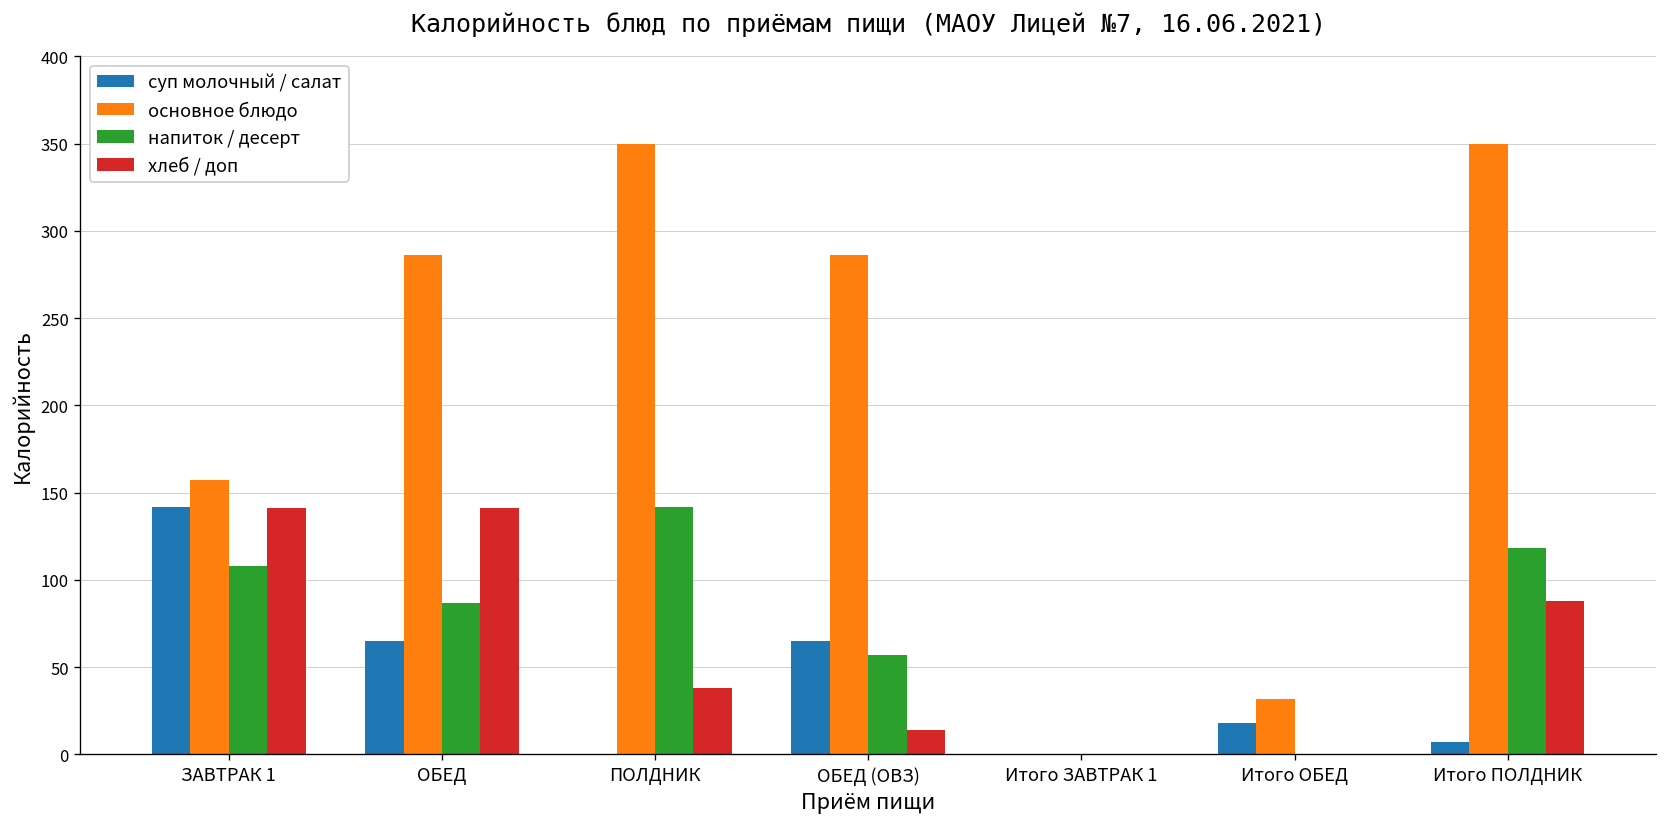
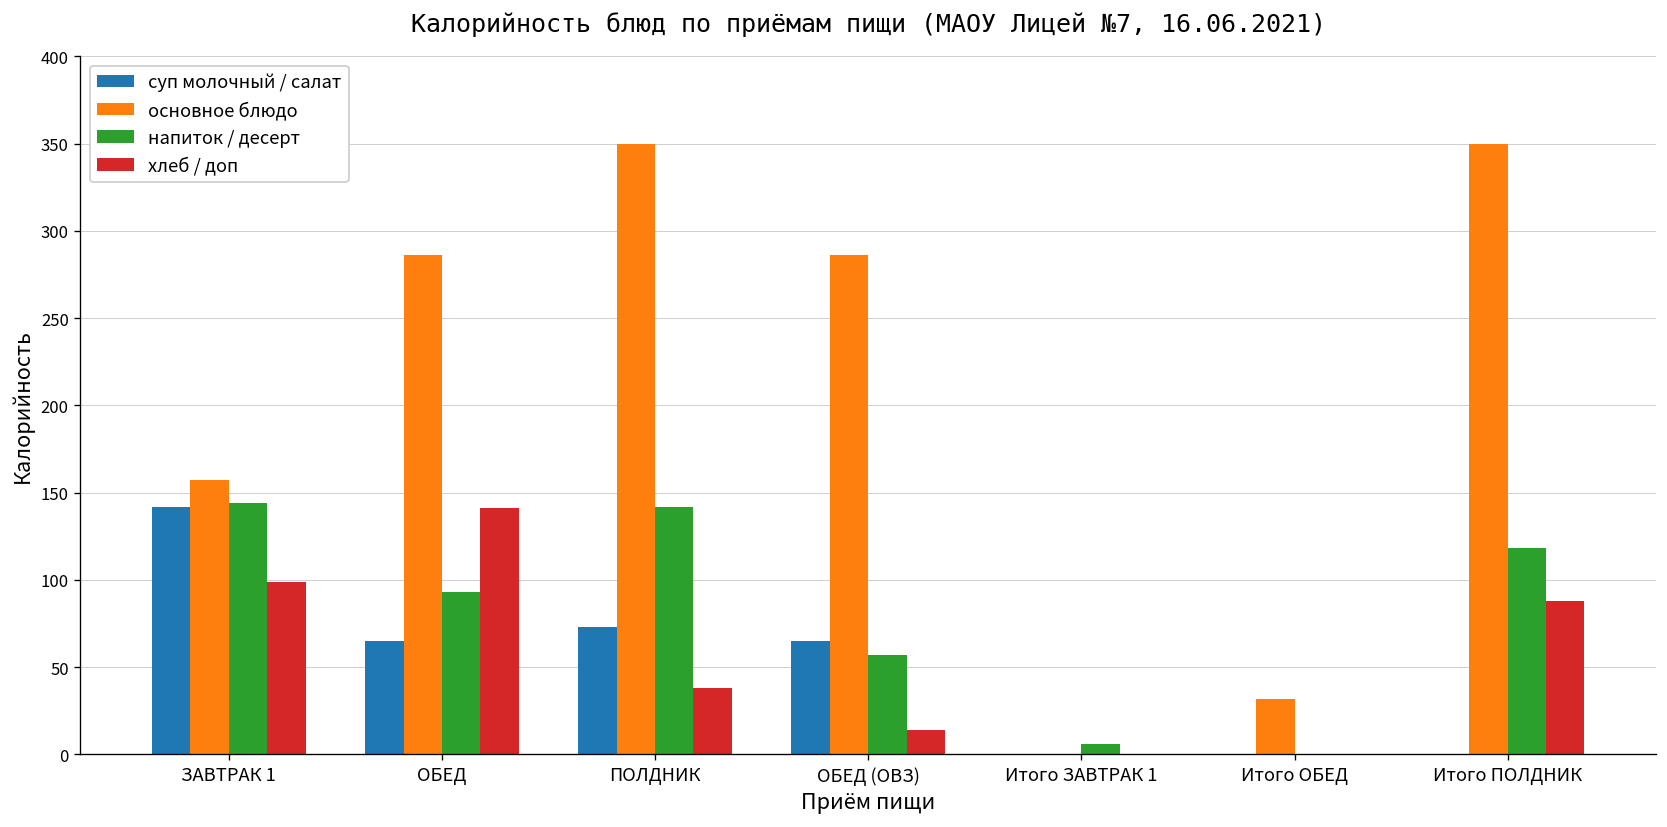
напиток / десерт, ЗАВТРАК 1: 108 -> 144
хлеб / доп, ЗАВТРАК 1: 141 -> 99
напиток / десерт, ОБЕД: 87 -> 93
суп молочный / салат, ПОЛДНИК: 0 -> 73
напиток / десерт, Итого ЗАВТРАК 1: 0 -> 6
суп молочный / салат, Итого ОБЕД: 18 -> 0
суп молочный / салат, Итого ПОЛДНИК: 7 -> 0
